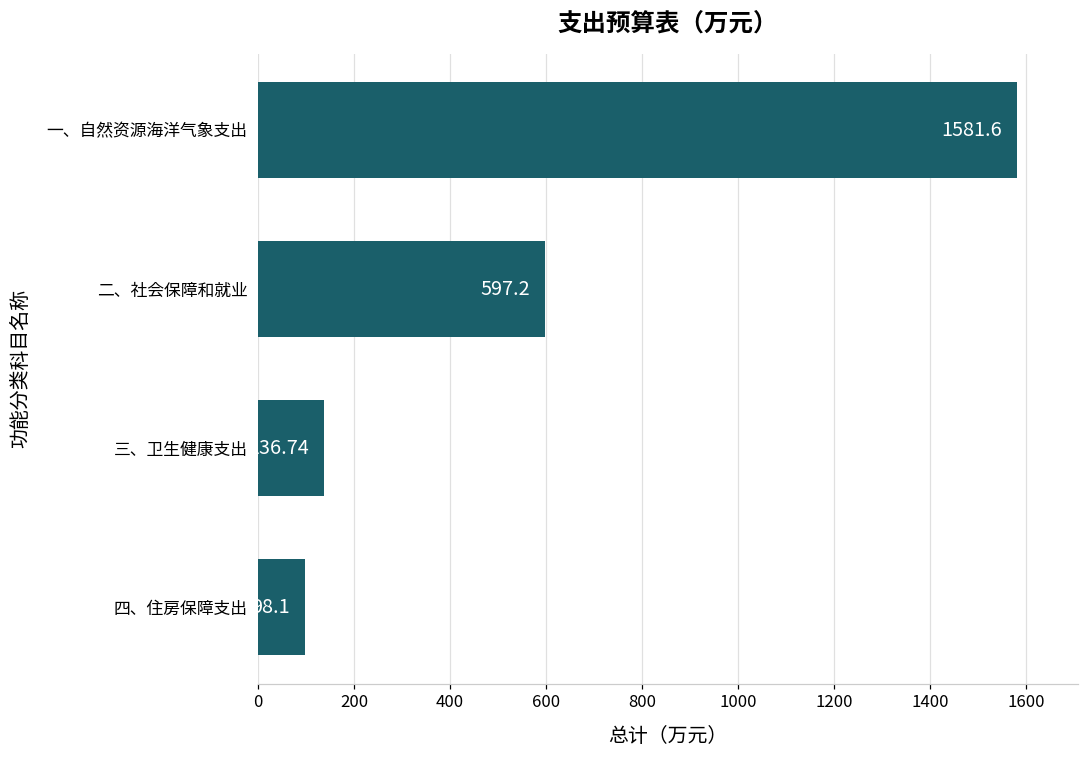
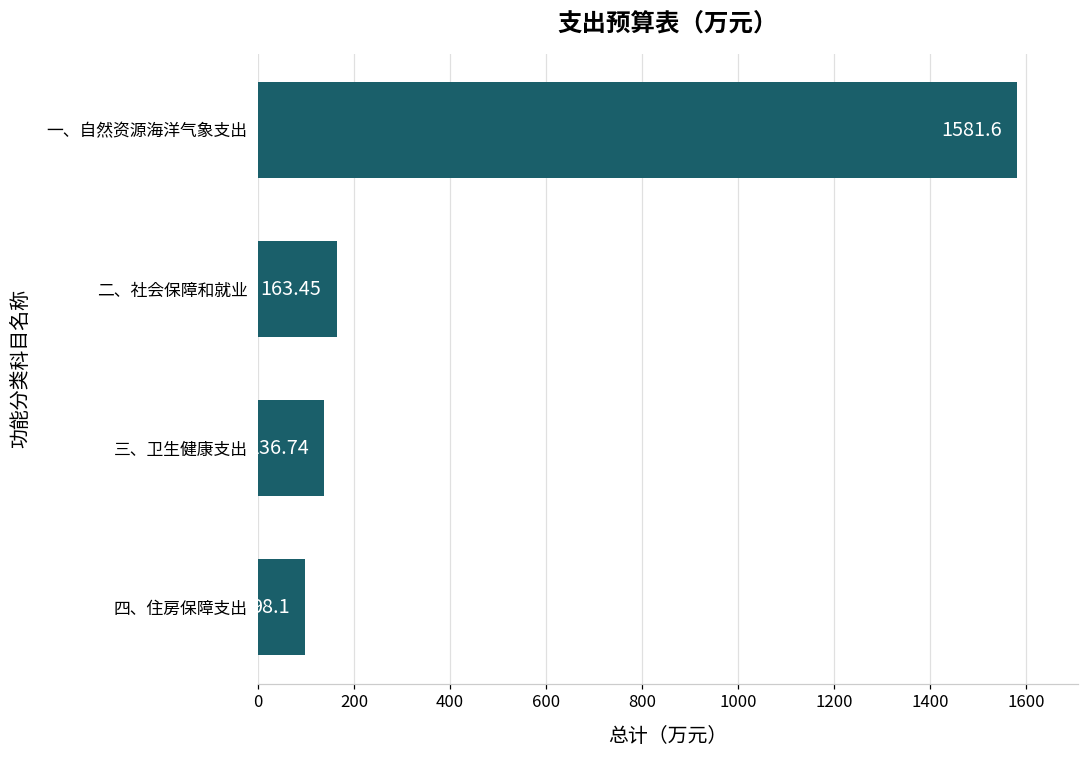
二、社会保障和就业: 597.2 -> 163.45
